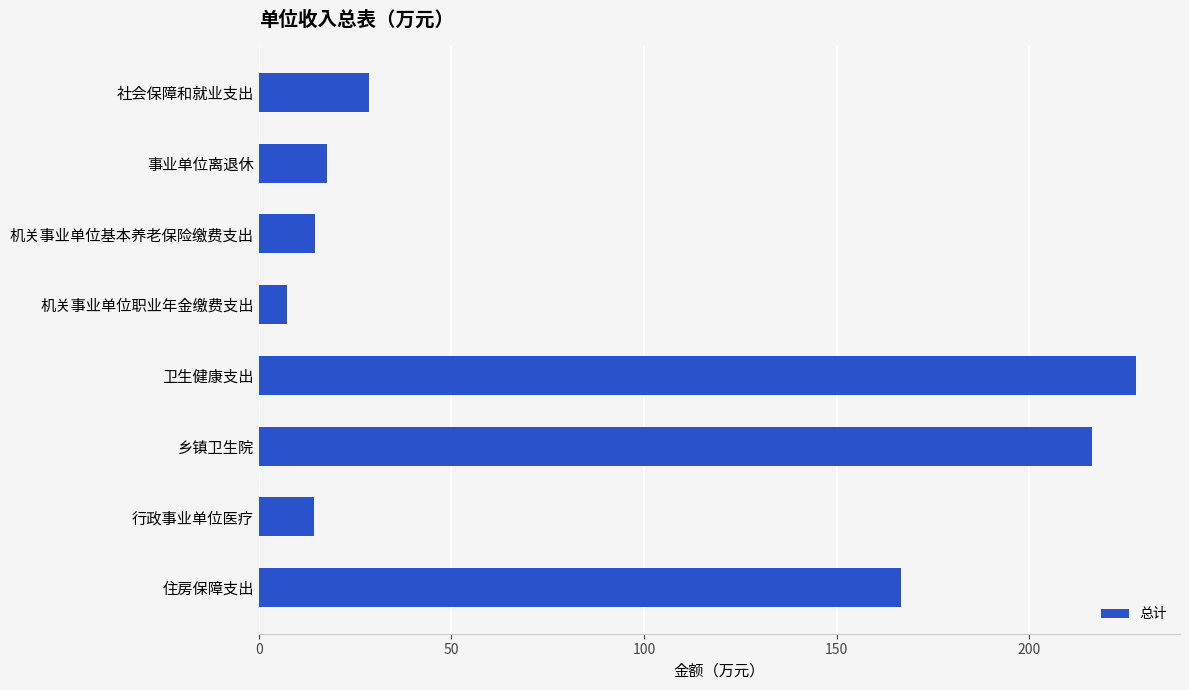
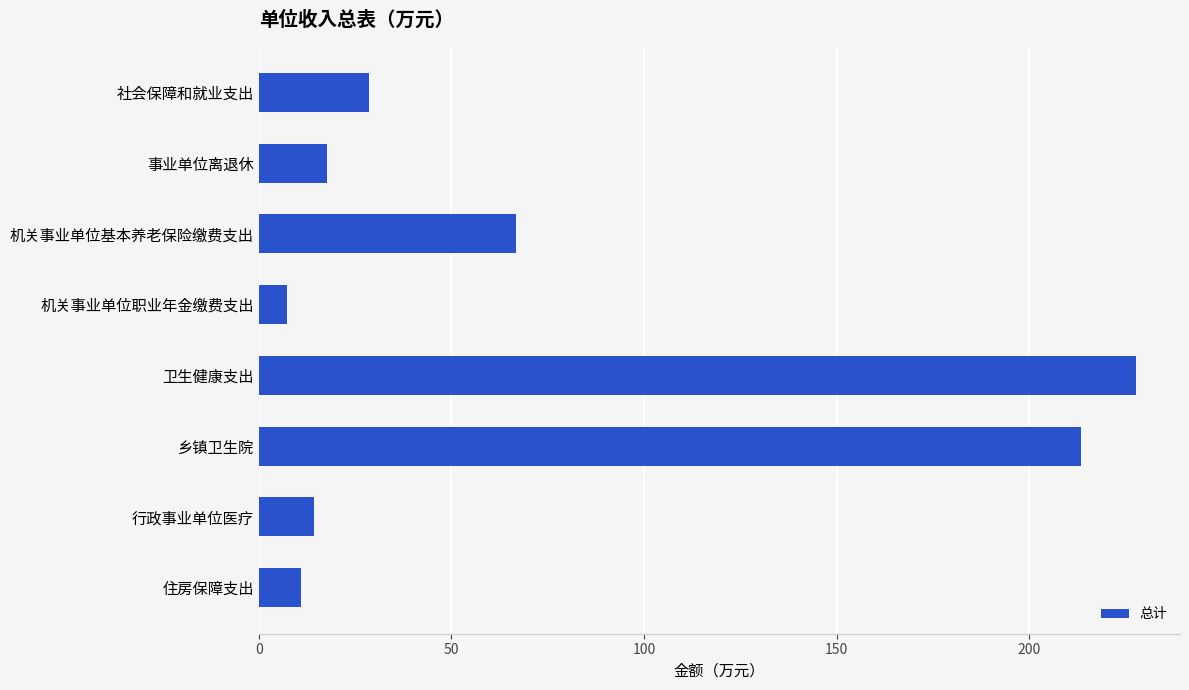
机关事业单位基本养老保险缴费支出: 15 -> 67
乡镇卫生院: 216 -> 213
住房保障支出: 167 -> 11
